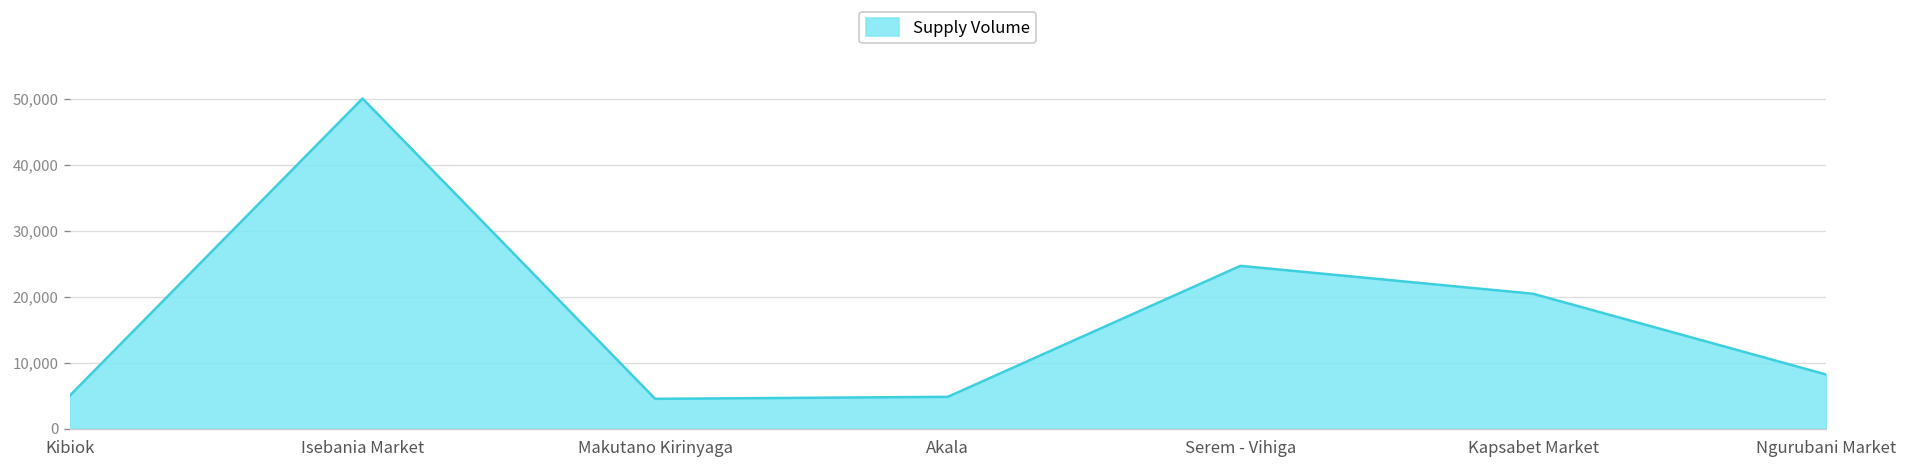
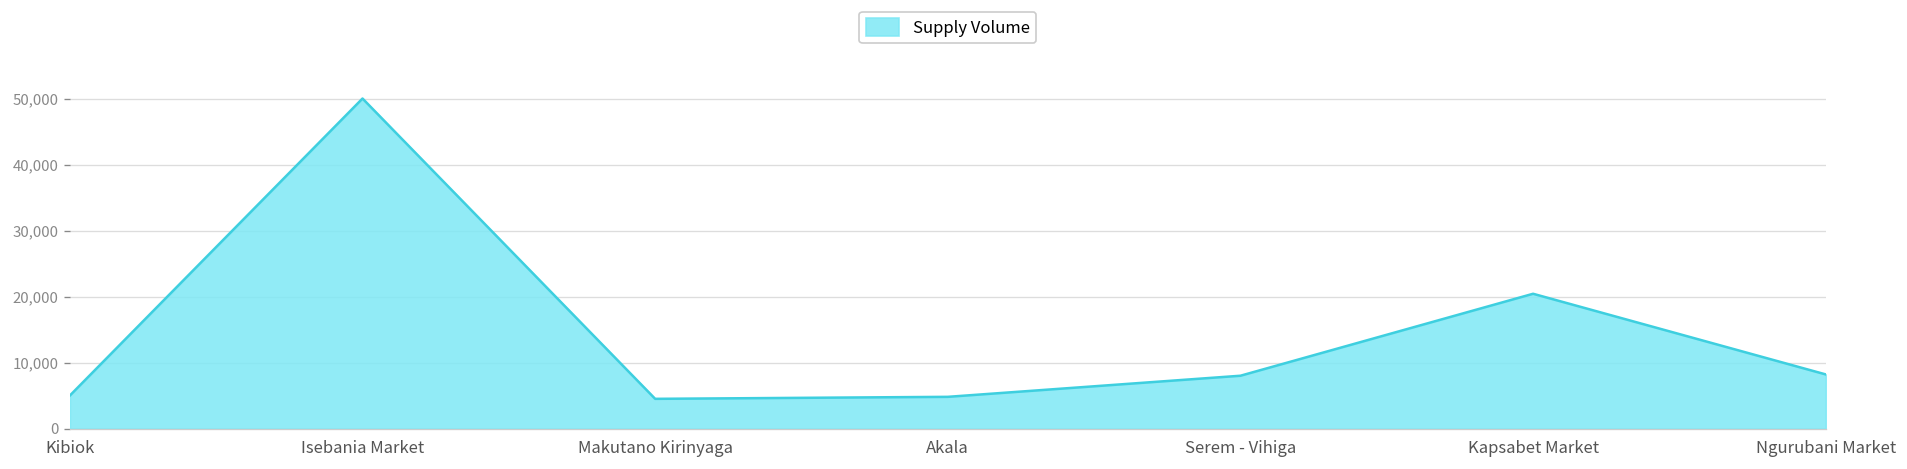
Serem - Vihiga: 25,000 -> 8,000
